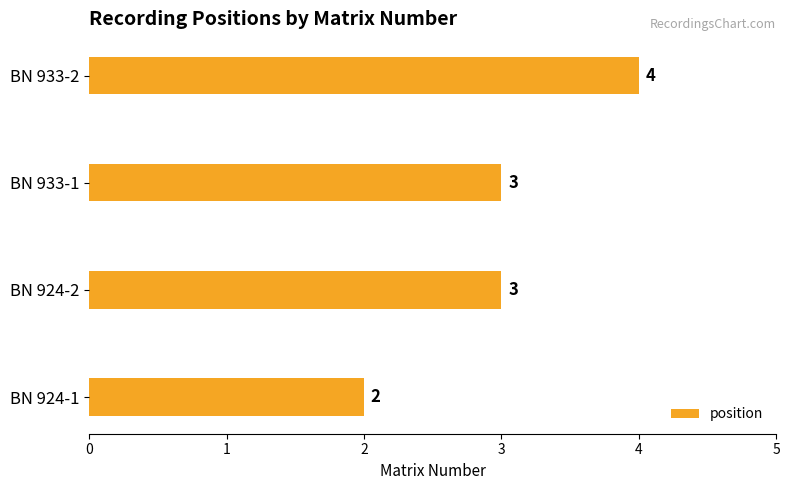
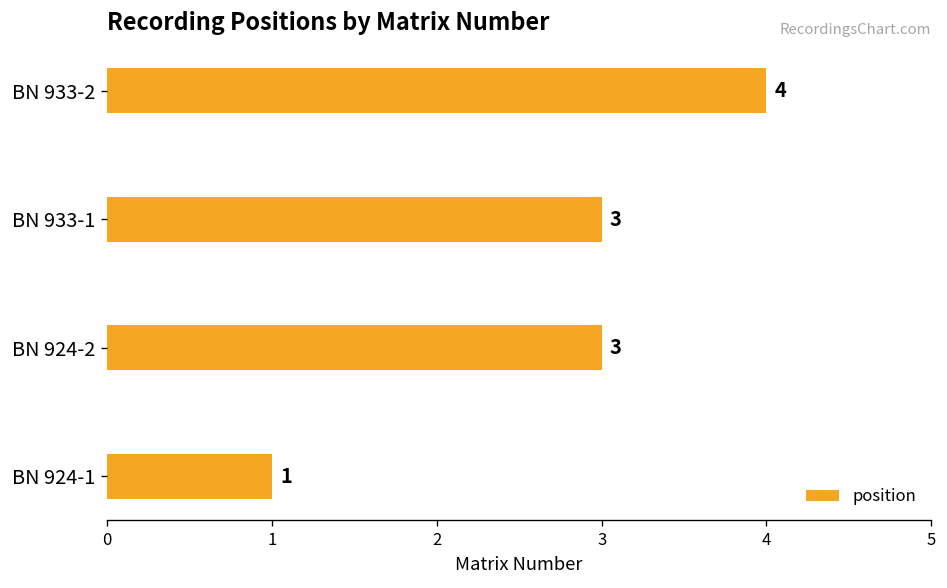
BN 924-1: 2 -> 1
